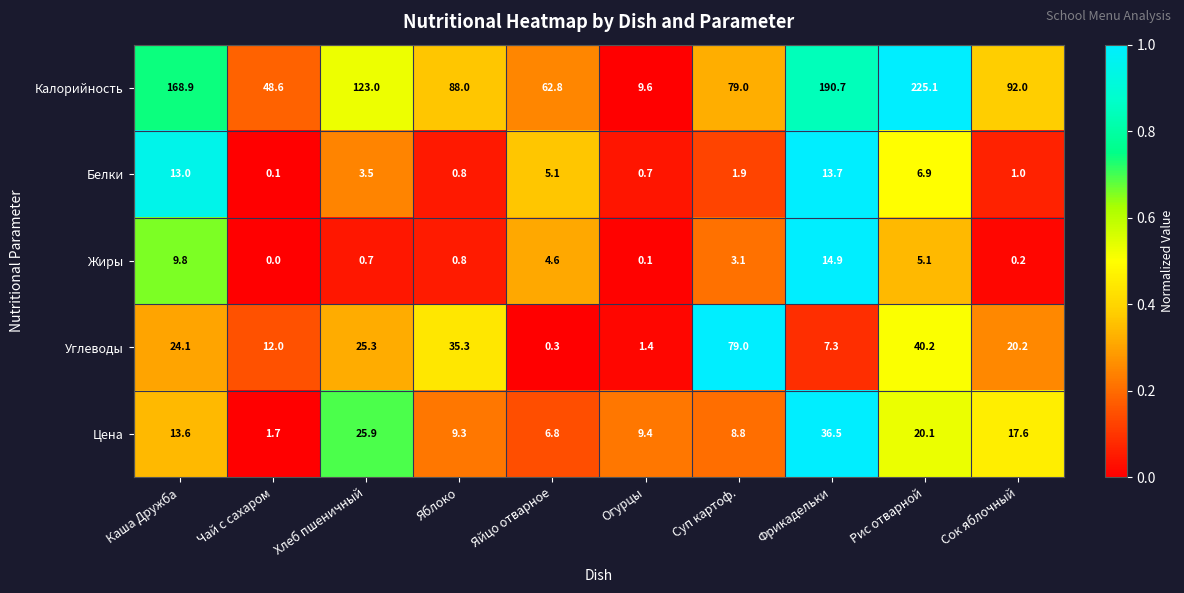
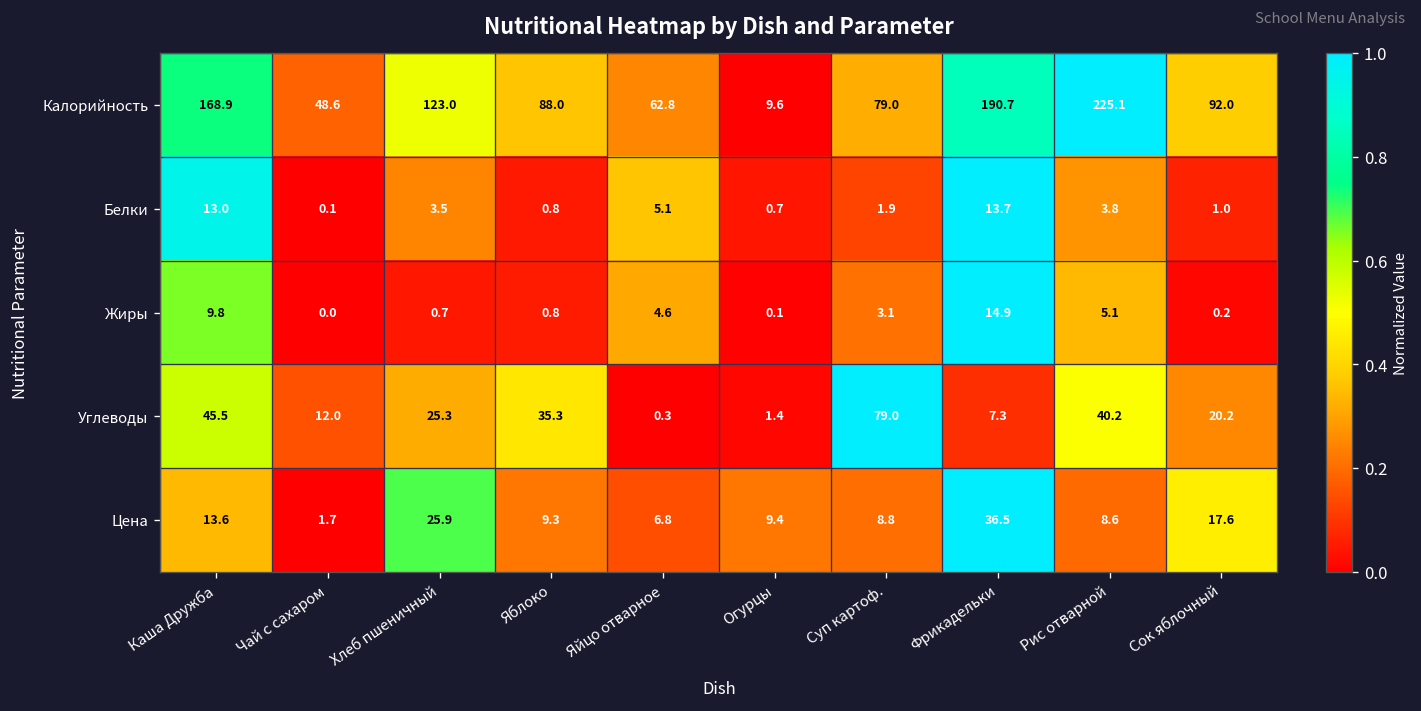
Белки, Рис отварной: 6.9 -> 3.8
Углеводы, Каша Дружба: 24.1 -> 45.5
Цена, Рис отварной: 20.1 -> 8.6
